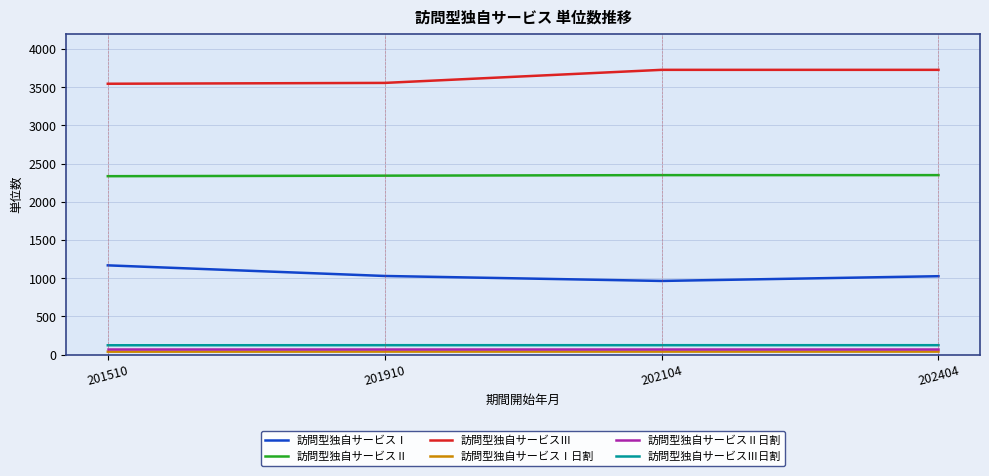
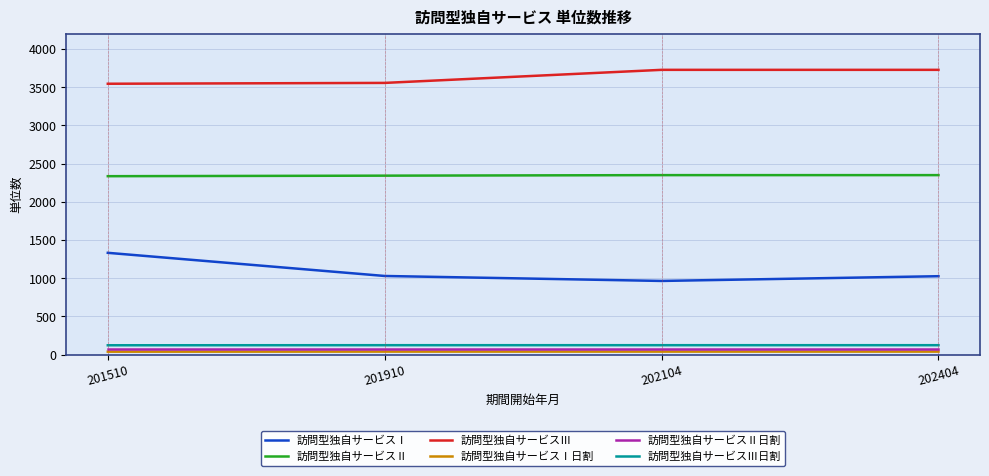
訪問型独自サービスⅠ, 201510: 1200 -> 1300
